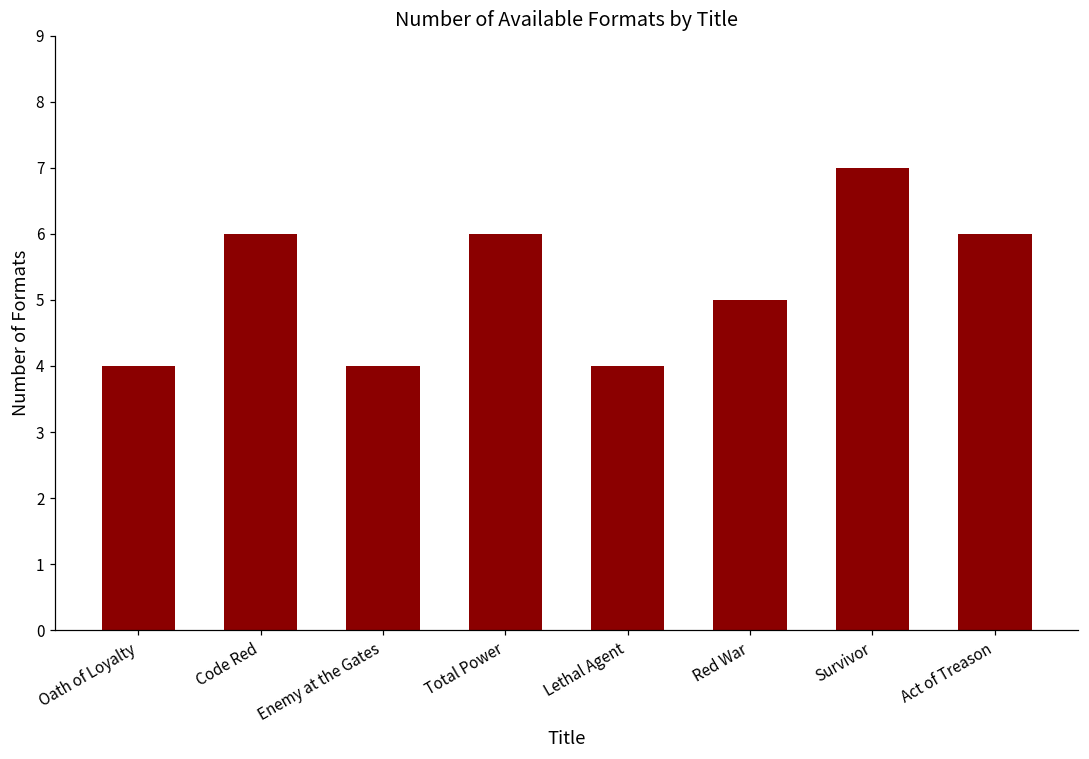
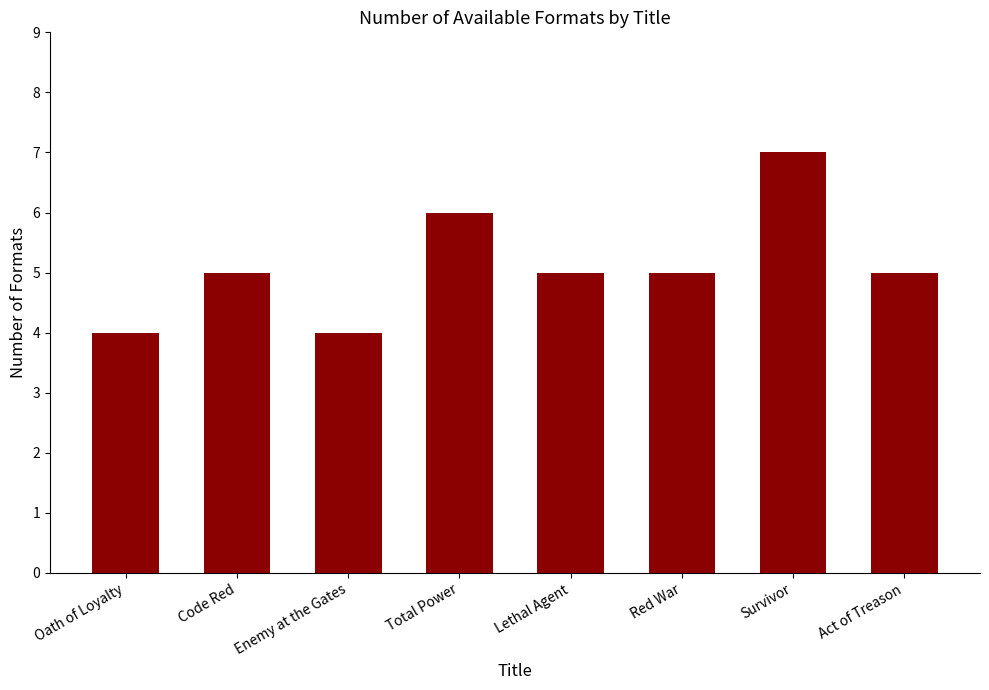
Code Red: 6 -> 5
Lethal Agent: 4 -> 5
Act of Treason: 6 -> 5
